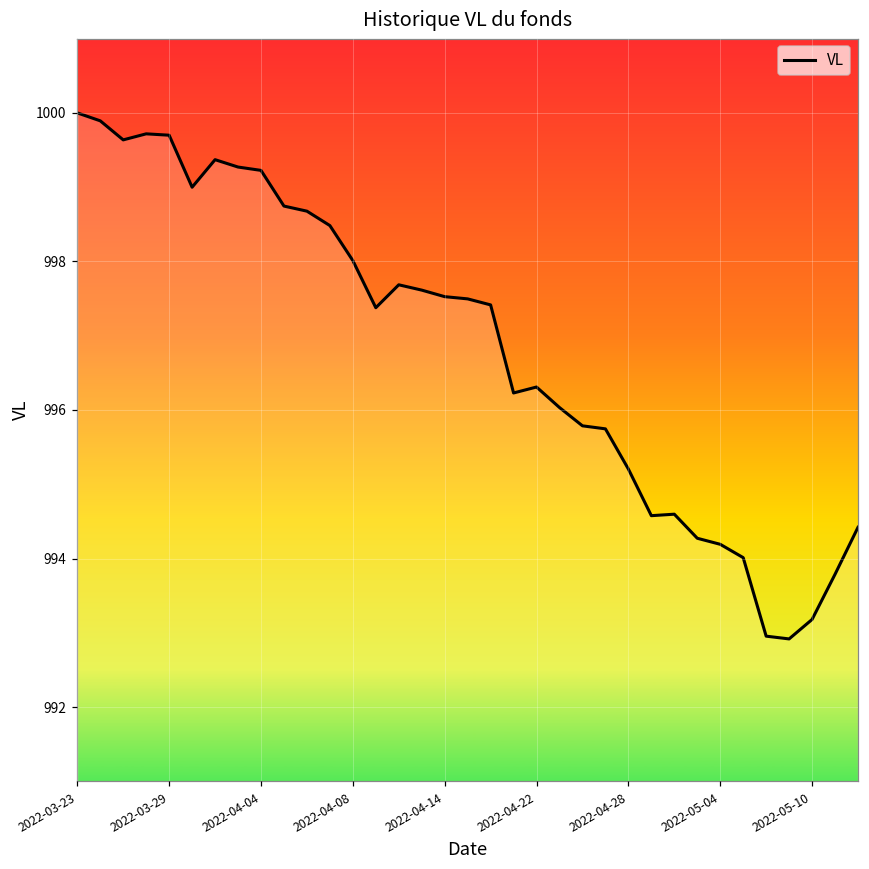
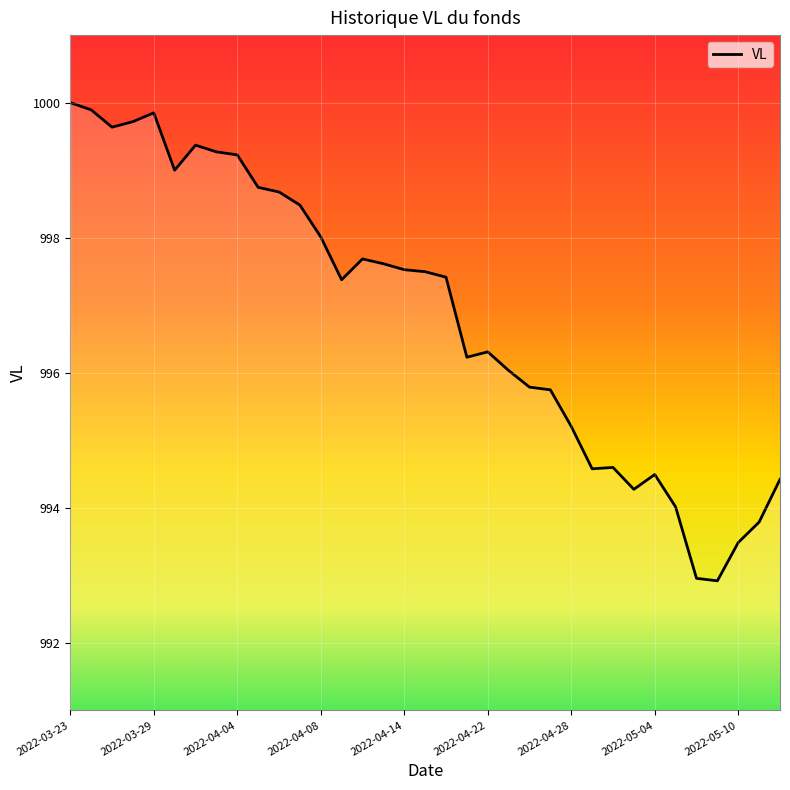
2022-03-29: 999.7 -> 999.8
2022-05-04: 994.2 -> 994.5
2022-05-10: 993.2 -> 993.5
